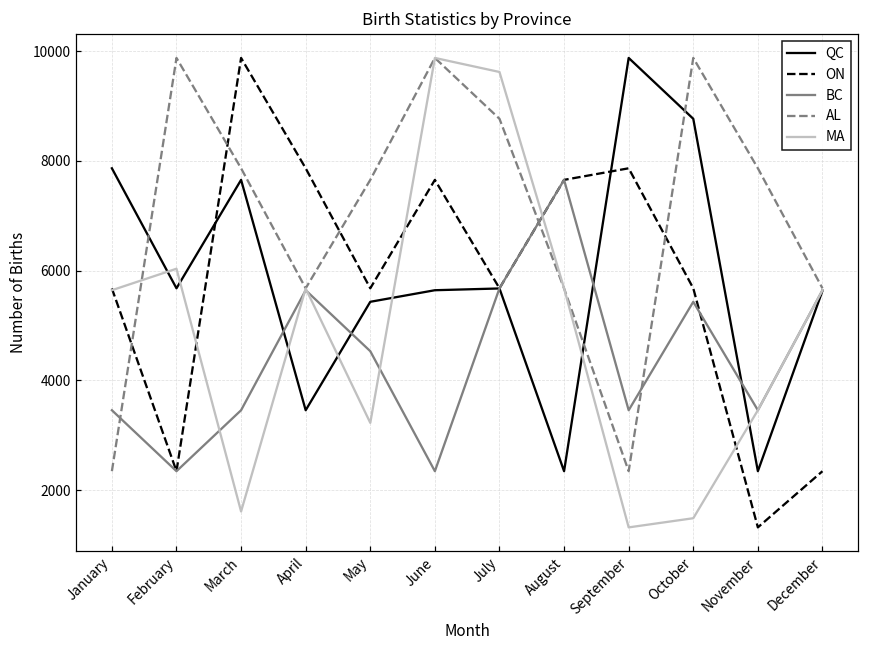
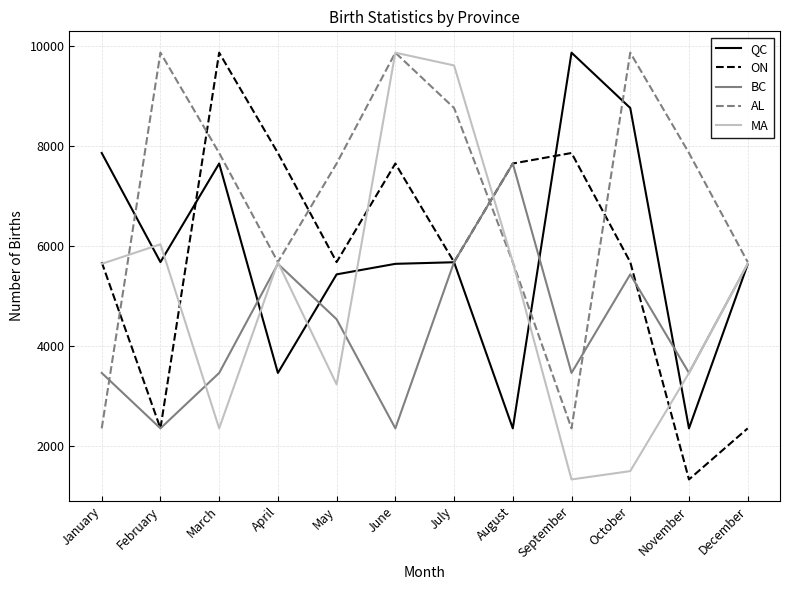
MA, March: 1600 -> 2300
